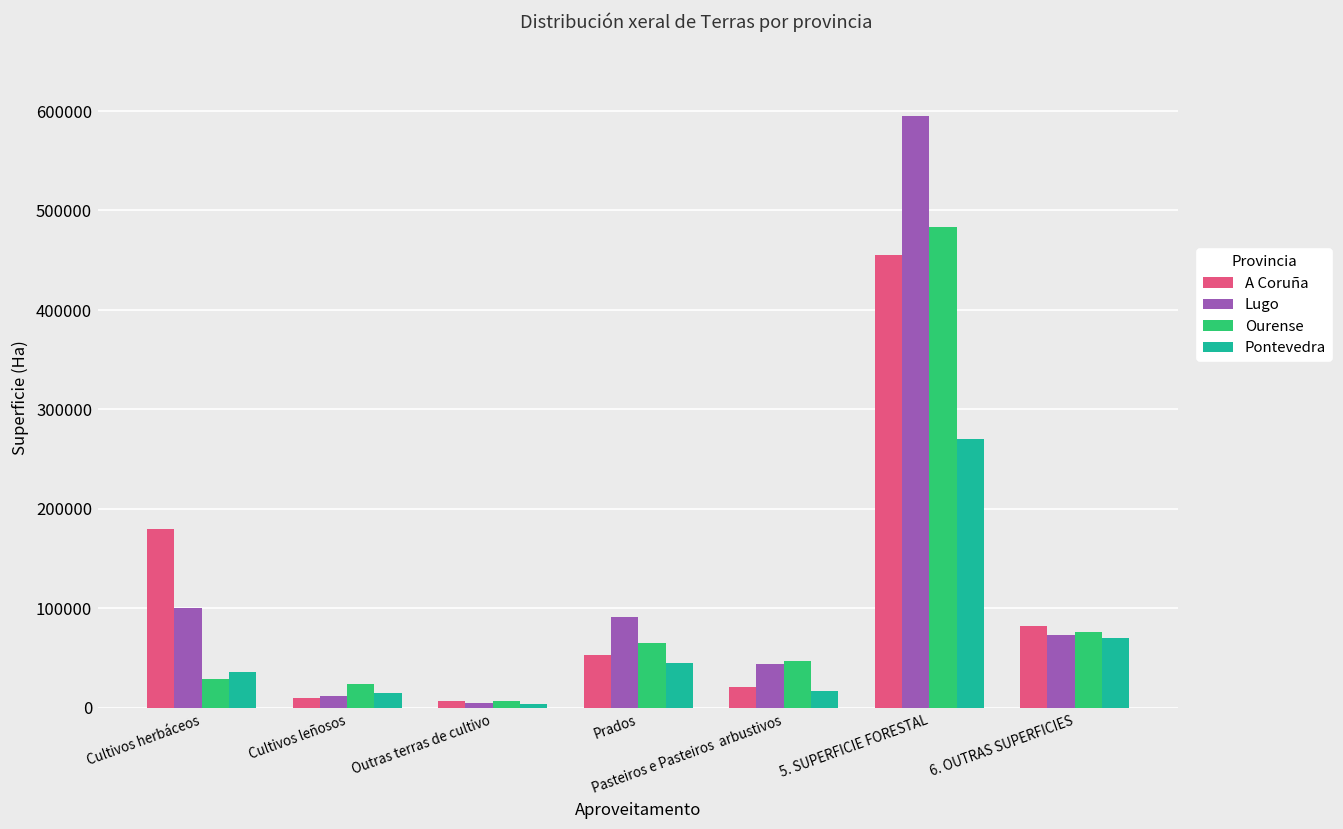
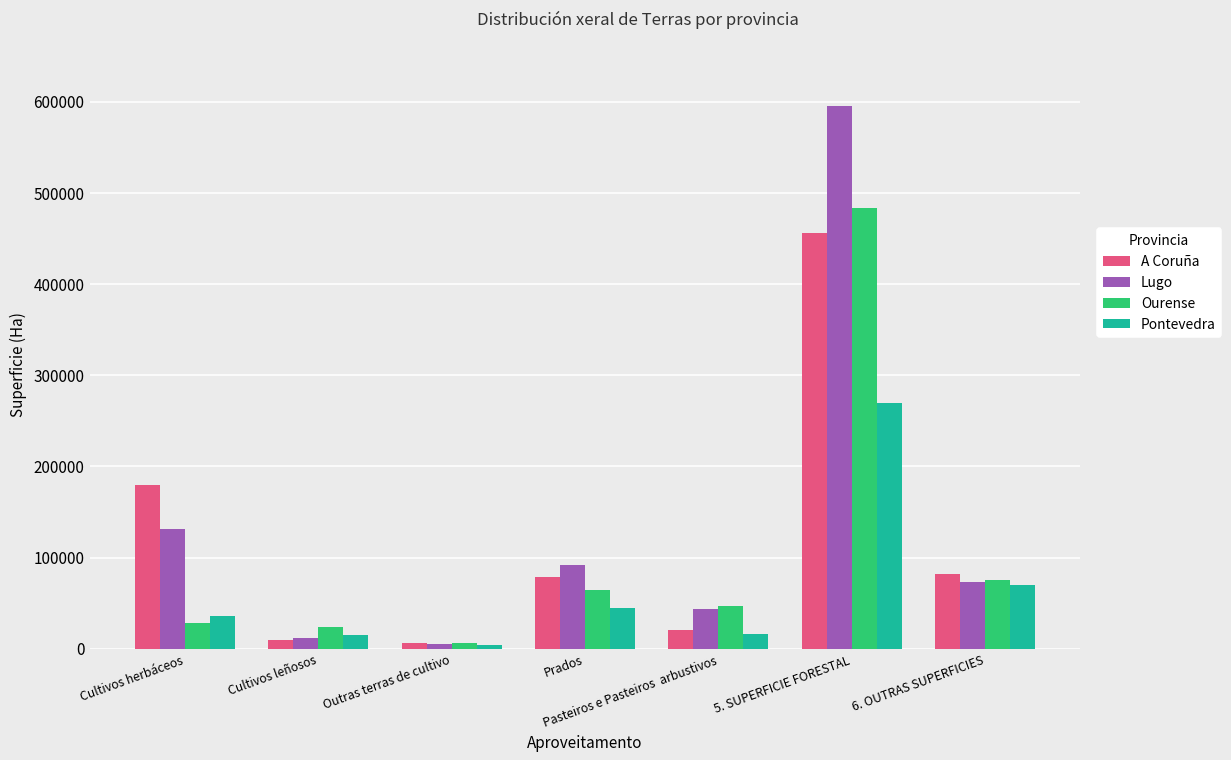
Lugo, Cultivos herbáceos: 100000 -> 130000
A Coruña, Prados: 50000 -> 80000
